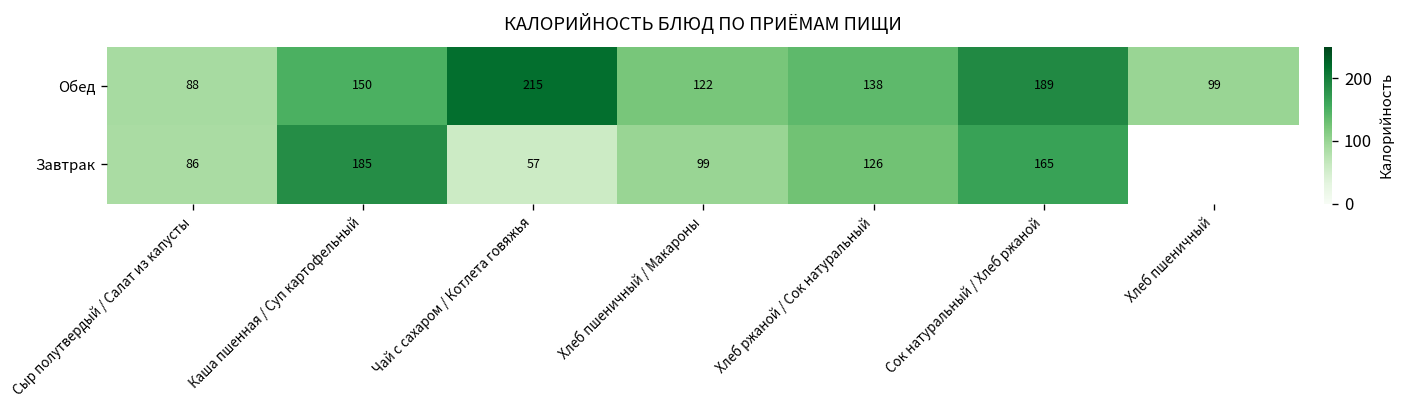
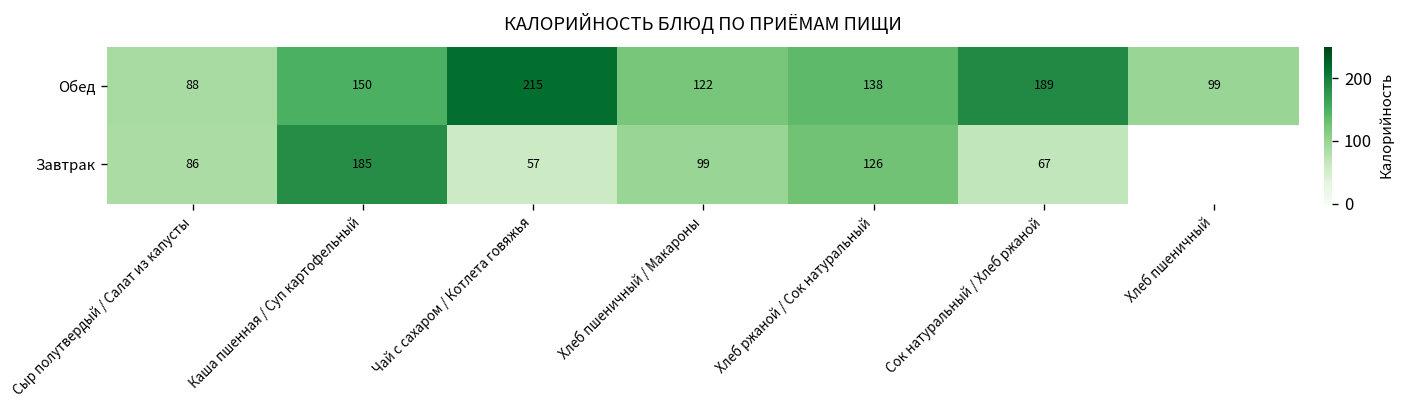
Завтрак, Сок натуральный / Хлеб ржаной: 165 -> 67
